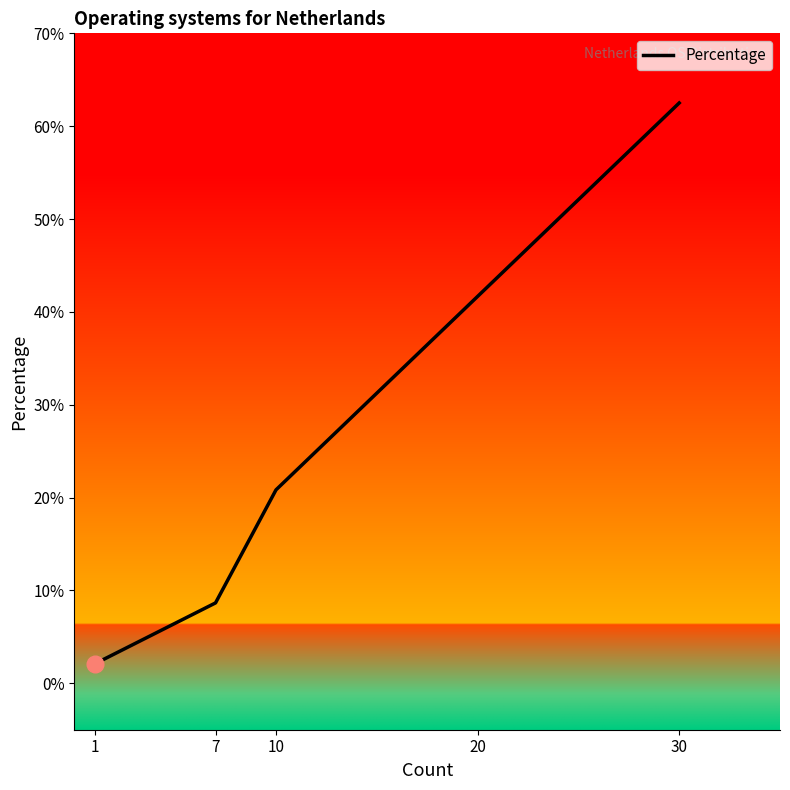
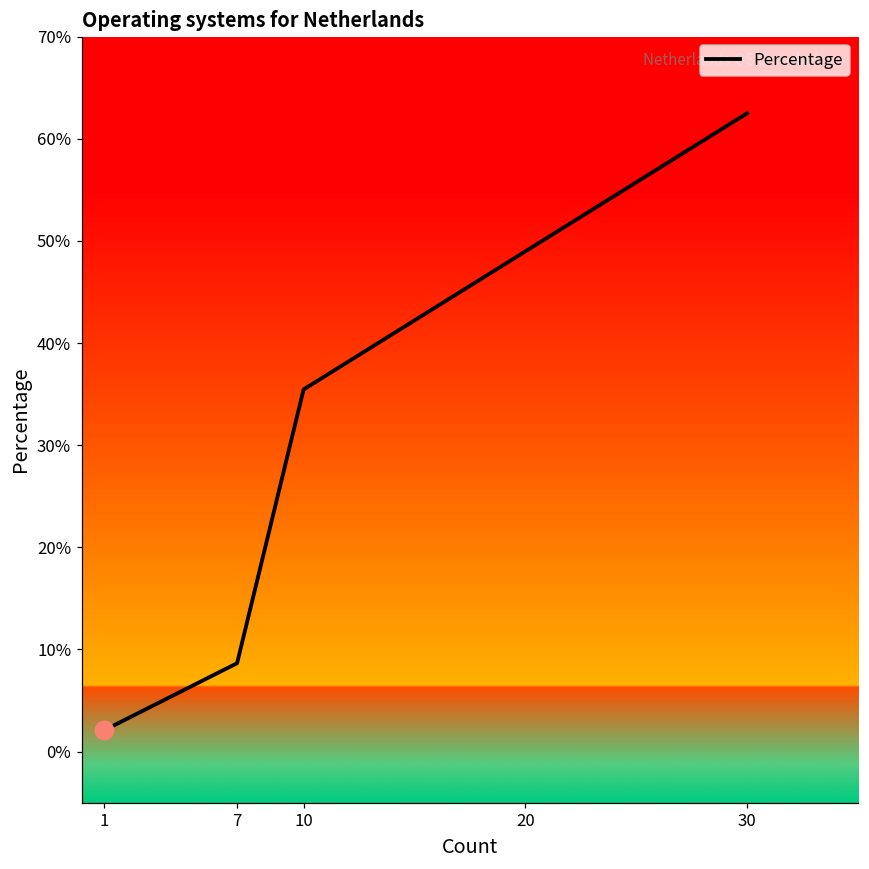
Percentage, 10: 21% -> 35%
